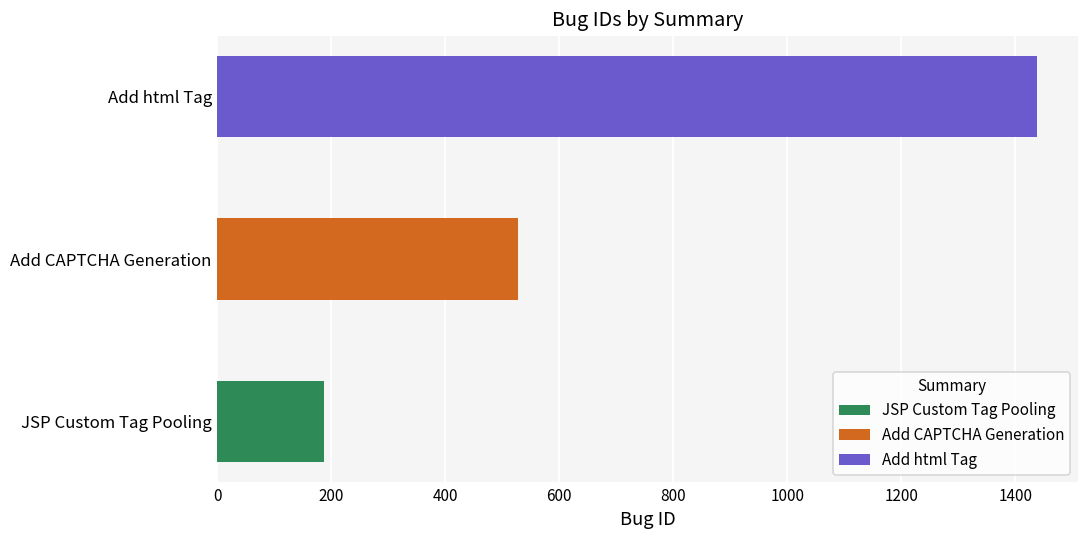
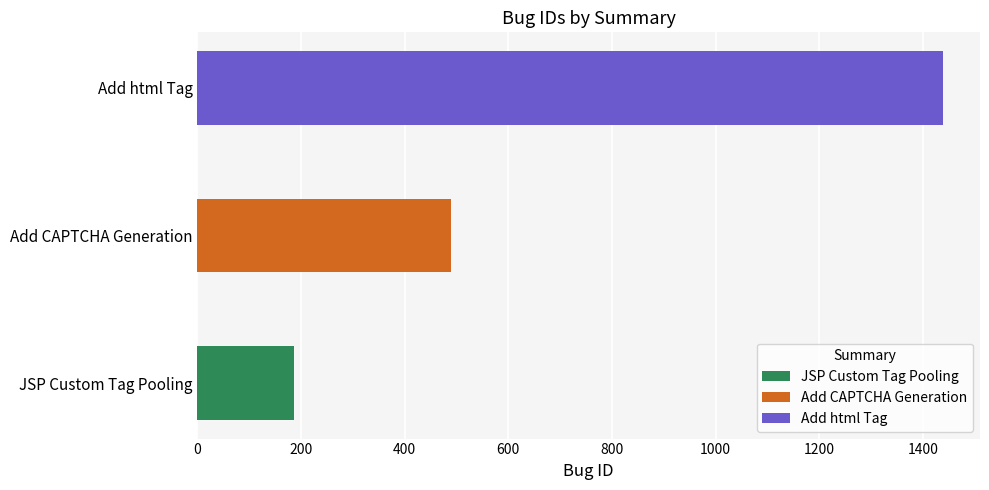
Add CAPTCHA Generation: 530 -> 490
